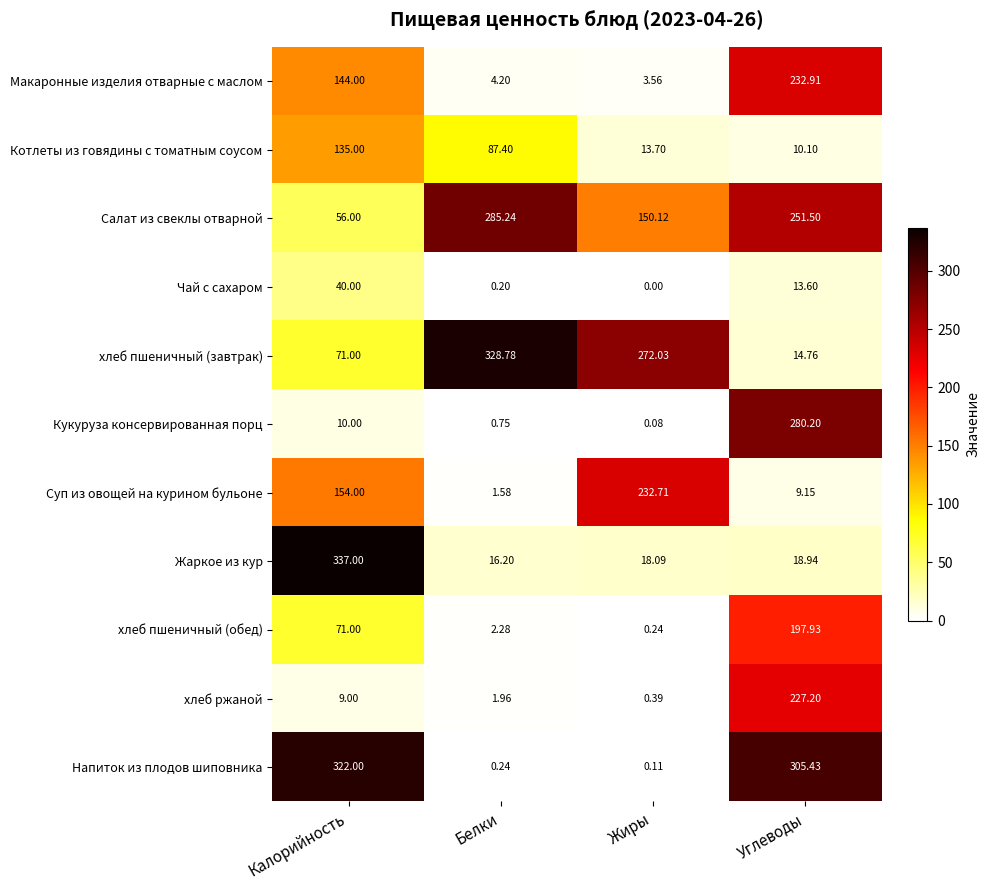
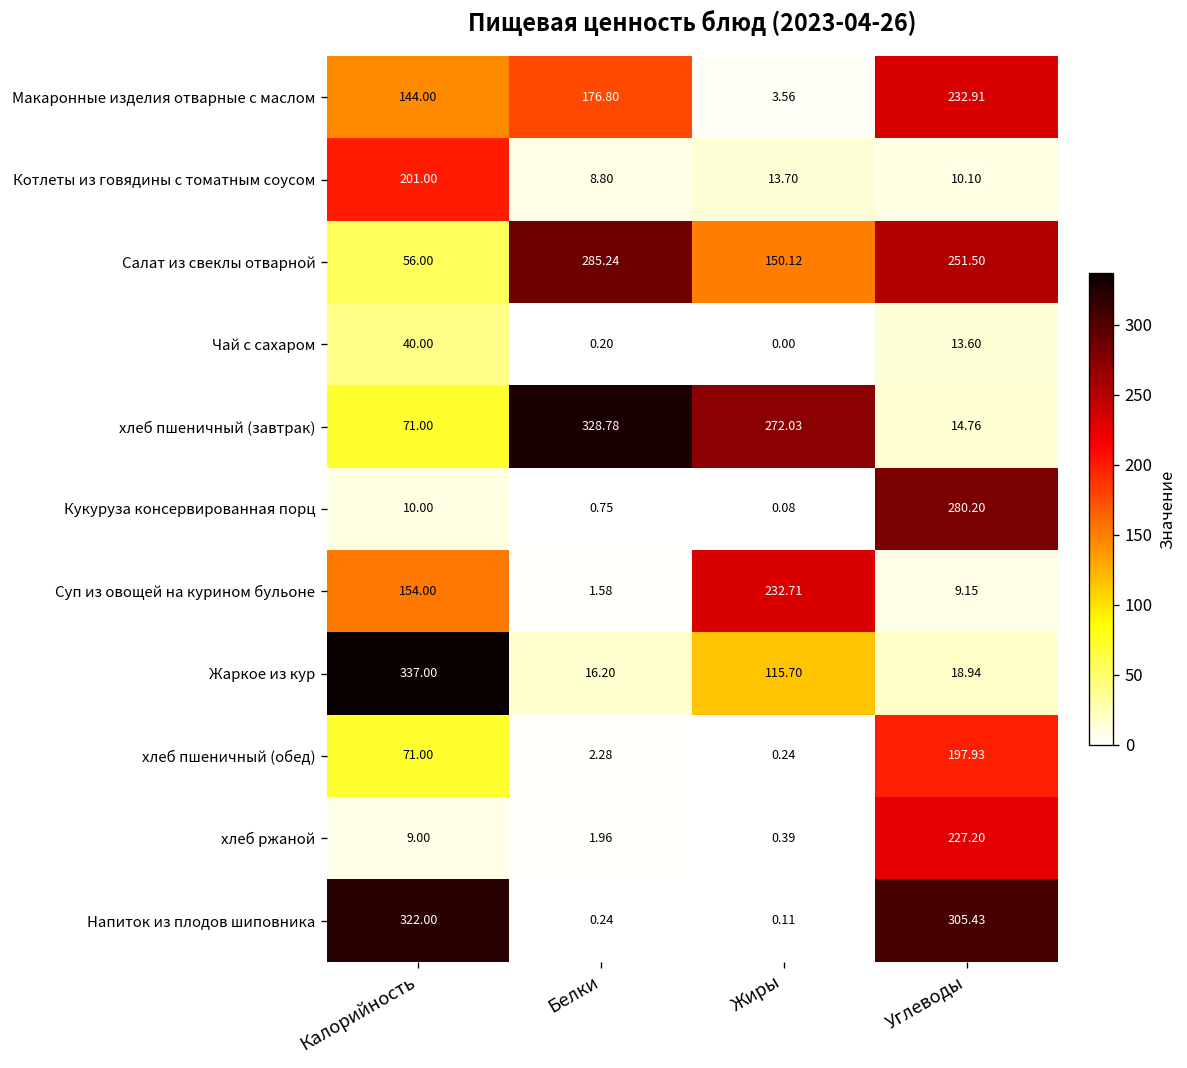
Макаронные изделия отварные с маслом, Белки: 4.20 -> 176.80
Котлеты из говядины с томатным соусом, Калорийность: 135.00 -> 201.00
Котлеты из говядины с томатным соусом, Белки: 87.40 -> 8.80
Жаркое из кур, Жиры: 18.09 -> 115.70
